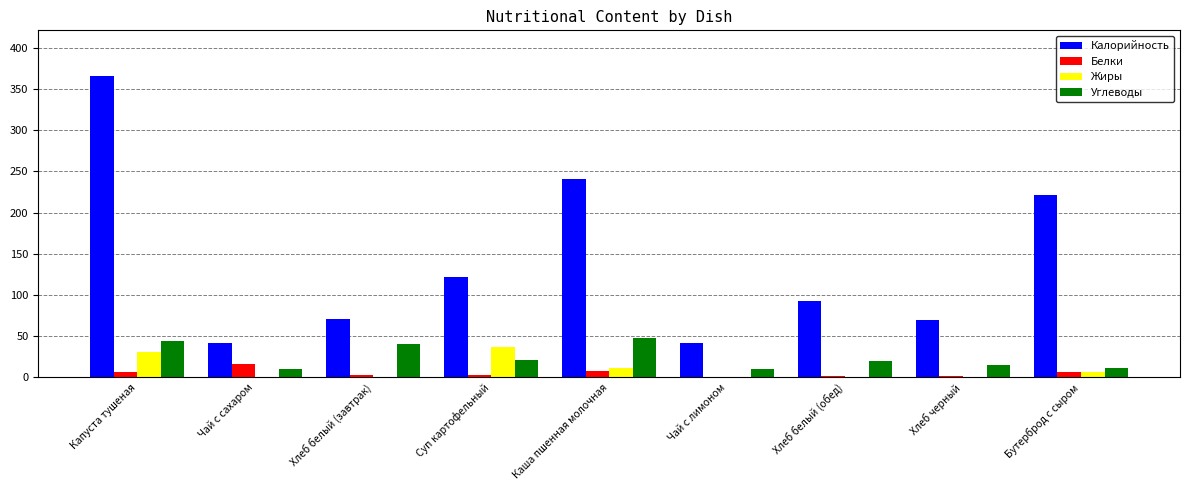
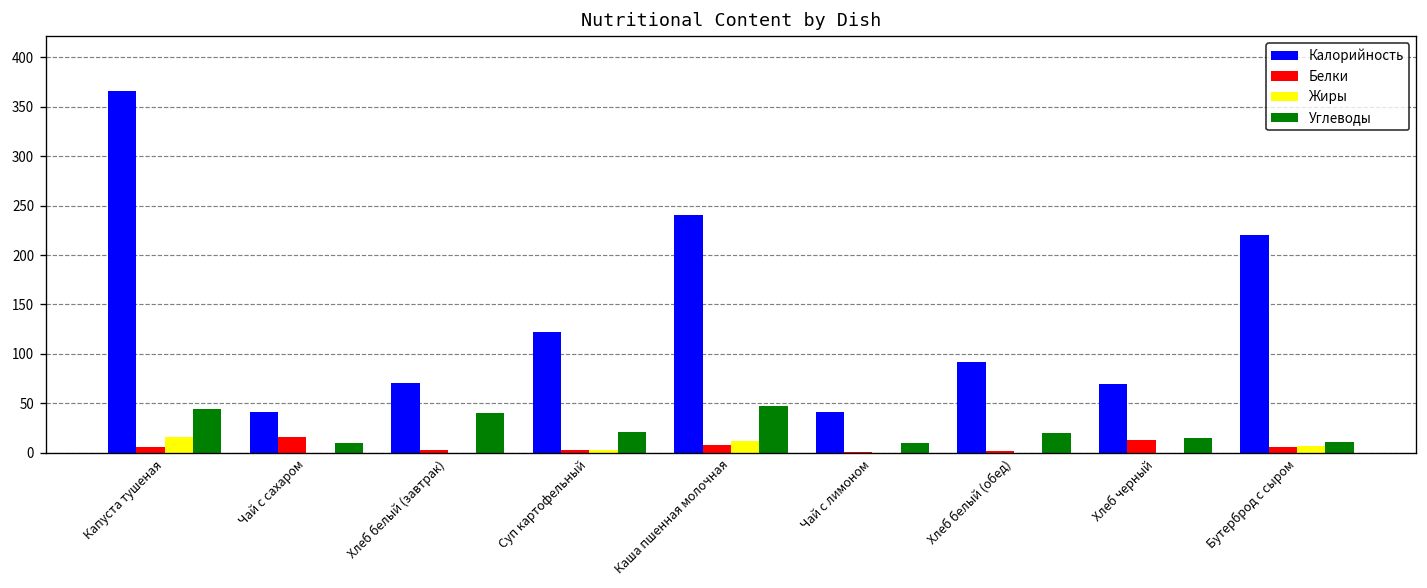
Жиры, Капуста тушеная: 30 -> 20
Жиры, Суп картофельный: 40 -> 0
Белки, Хлеб черный: 0 -> 10
